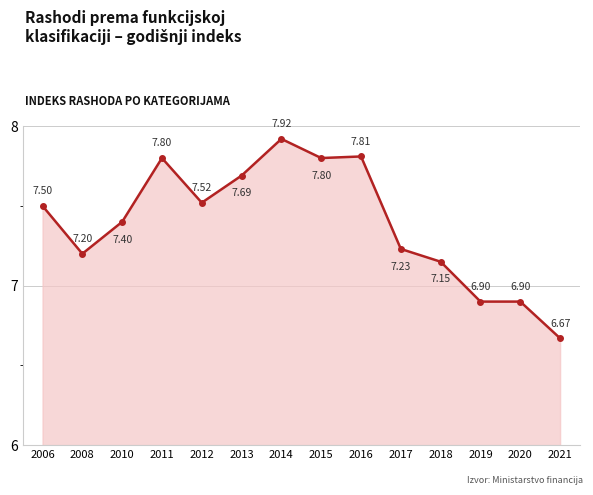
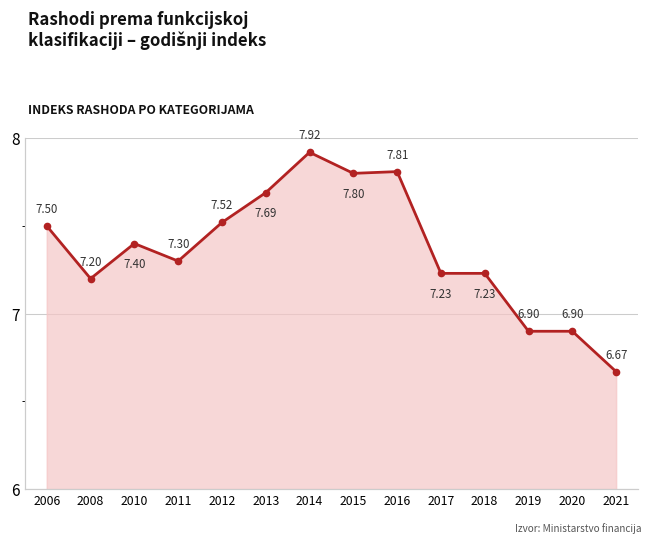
2011: 7.80 -> 7.30
2018: 7.15 -> 7.23
